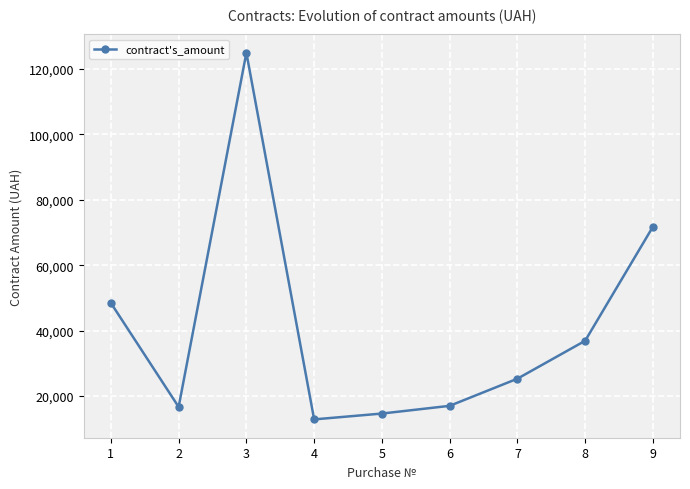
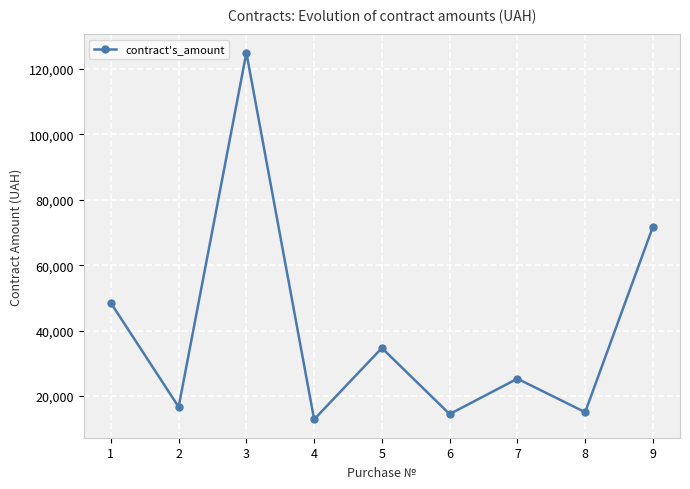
5: 15,000 -> 35,000
6: 17,000 -> 14,000
8: 37,000 -> 15,000
